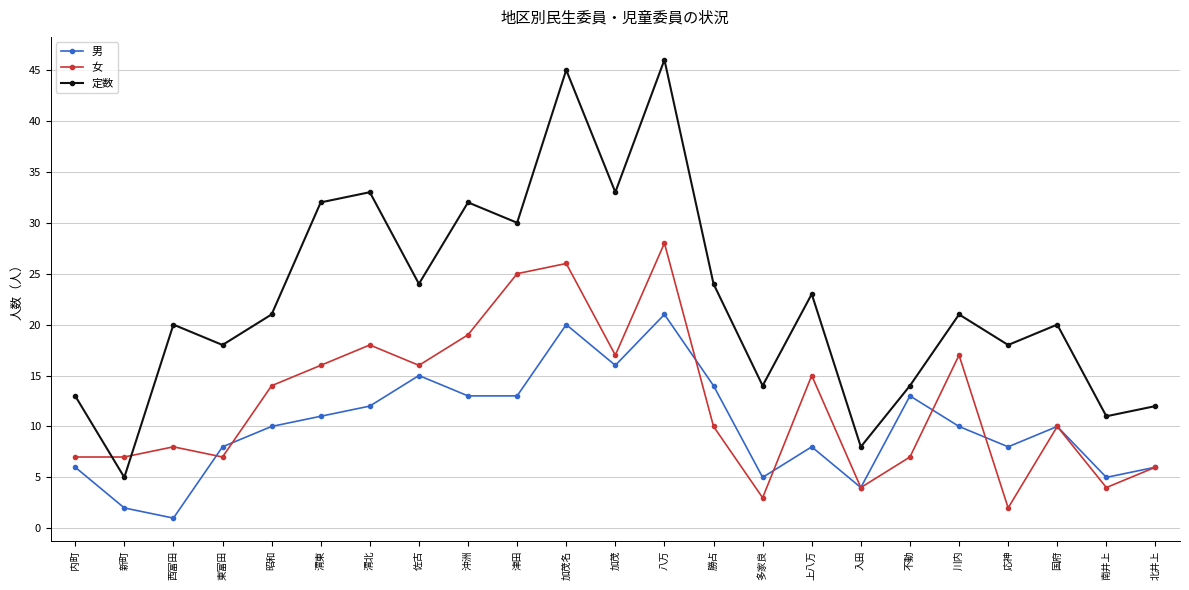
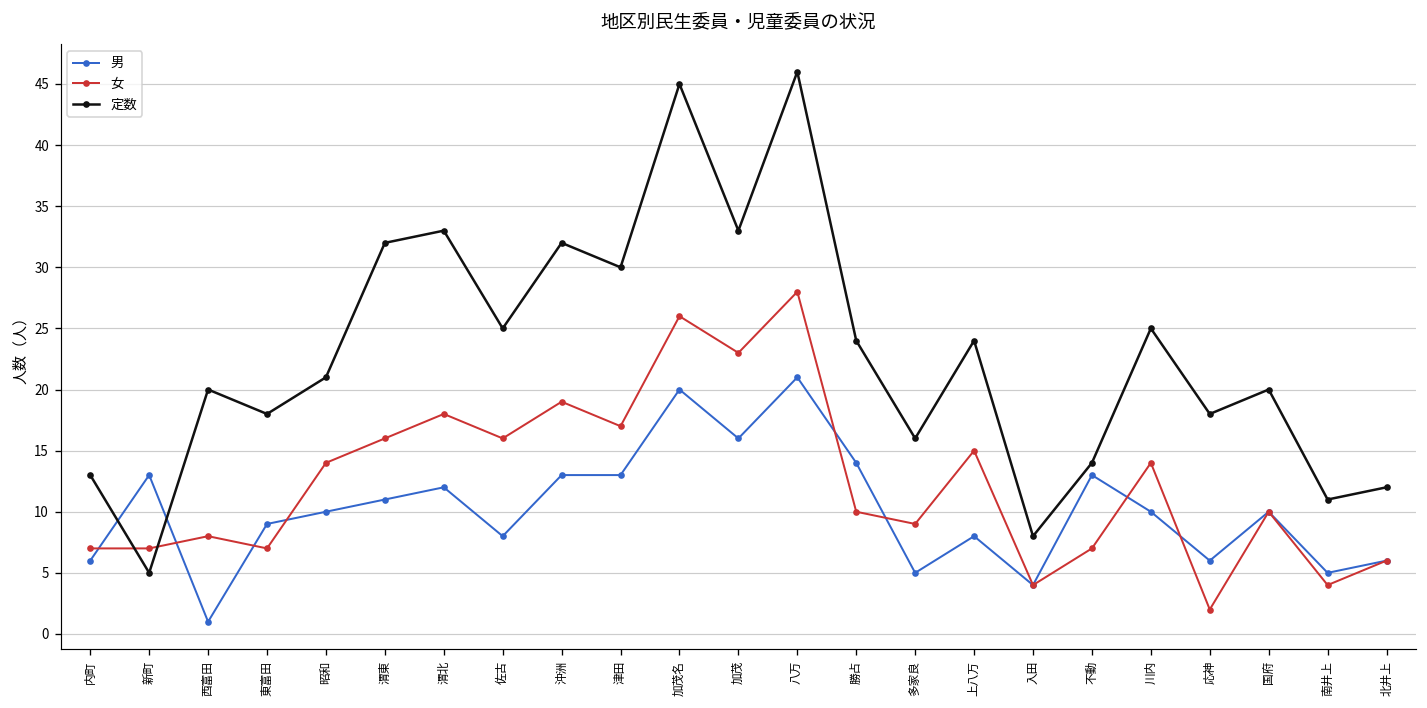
男, 新町: 2 -> 13
男, 東富田: 8 -> 9
男, 佐古: 15 -> 8
定数, 佐古: 24 -> 25
女, 津田: 25 -> 17
女, 加茂: 17 -> 23
女, 多家良: 3 -> 9
定数, 多家良: 14 -> 16
定数, 上八万: 23 -> 24
女, 川内: 17 -> 14
定数, 川内: 21 -> 25
男, 応神: 8 -> 6
